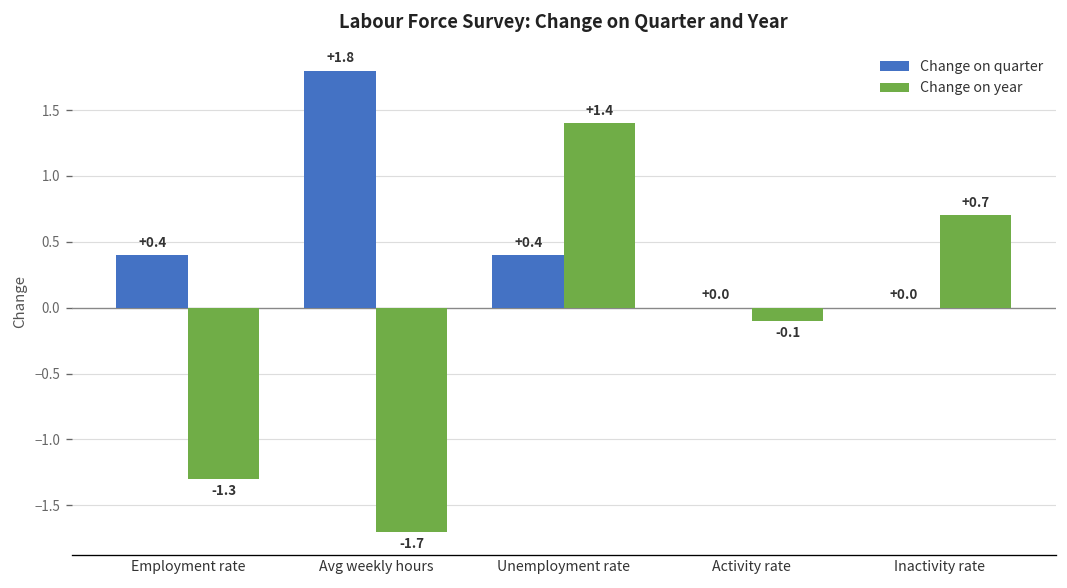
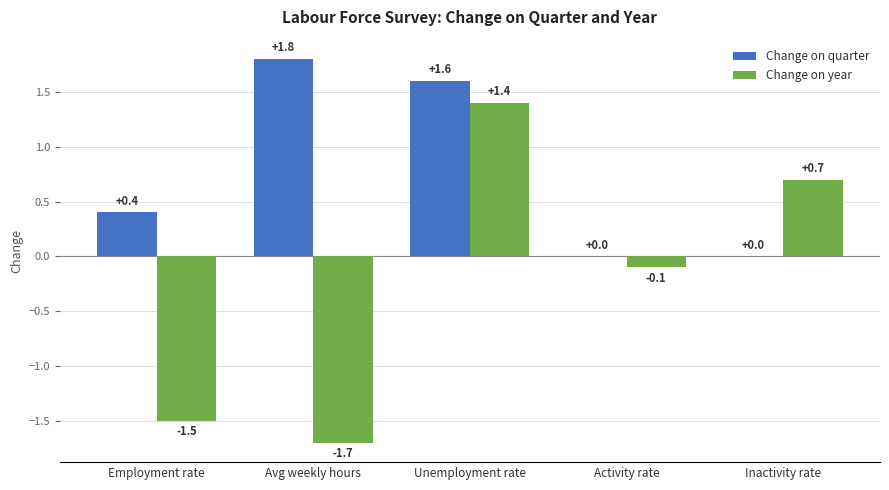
Change on year, Employment rate: -1.3 -> -1.5
Change on quarter, Unemployment rate: +0.4 -> +1.6
